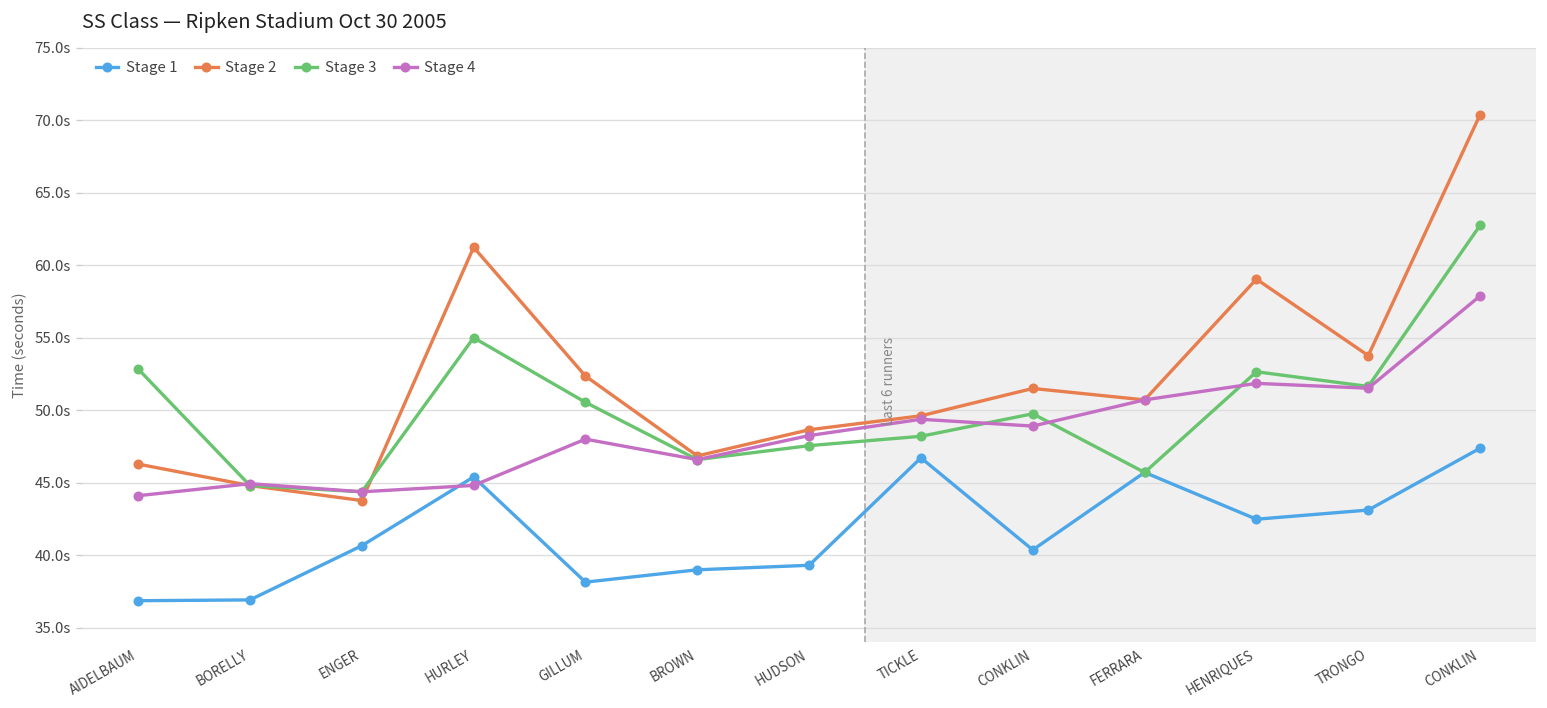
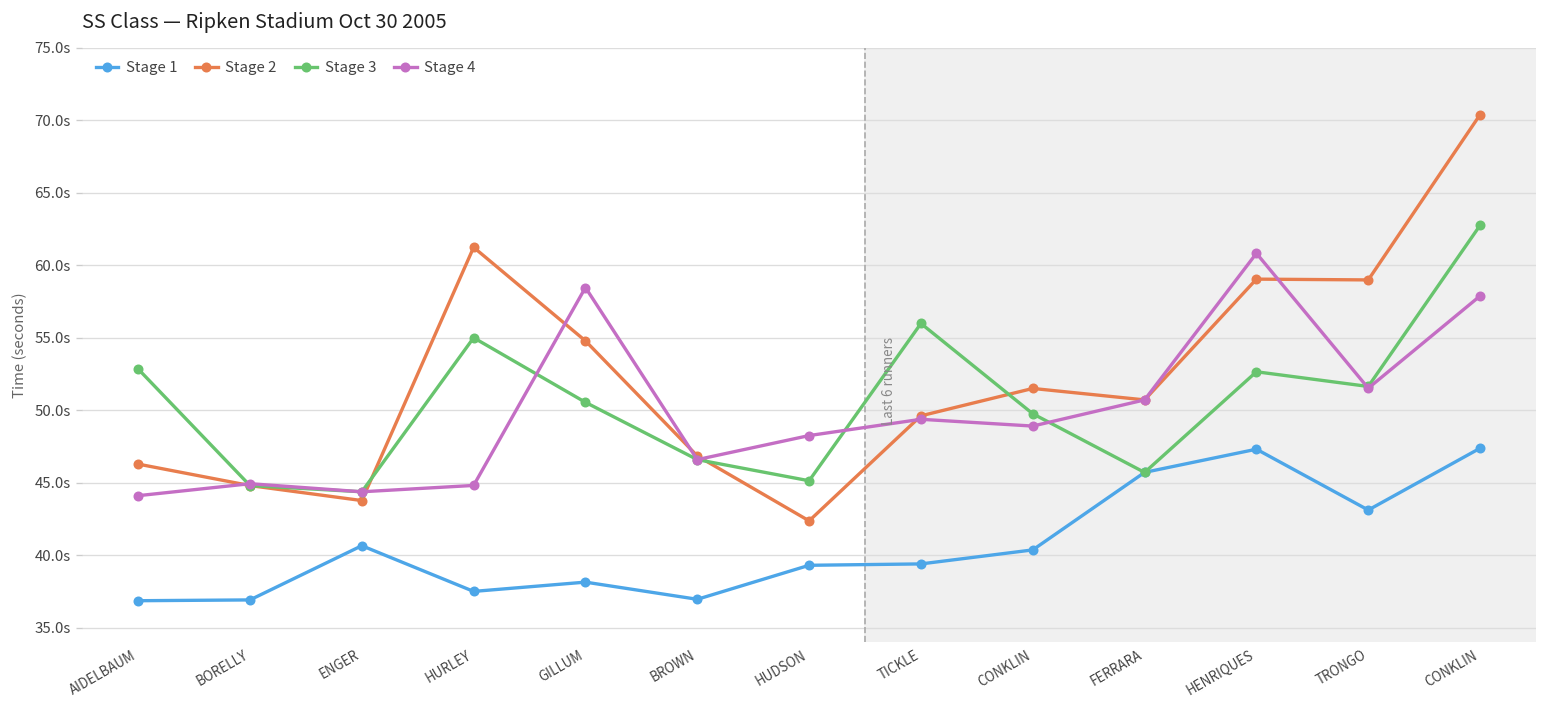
Stage 1, HURLEY: 45.4s -> 37.5s
Stage 2, GILLUM: 52.4s -> 54.8s
Stage 4, GILLUM: 48.0s -> 58.5s
Stage 1, BROWN: 39.0s -> 37.0s
Stage 2, HUDSON: 48.7s -> 42.4s
Stage 3, HUDSON: 47.6s -> 45.1s
Stage 1, TICKLE: 46.7s -> 39.4s
Stage 3, TICKLE: 48.2s -> 56.0s
Stage 1, HENRIQUES: 42.5s -> 47.3s
Stage 4, HENRIQUES: 51.9s -> 60.8s
Stage 2, TRONGO: 53.8s -> 59.0s
